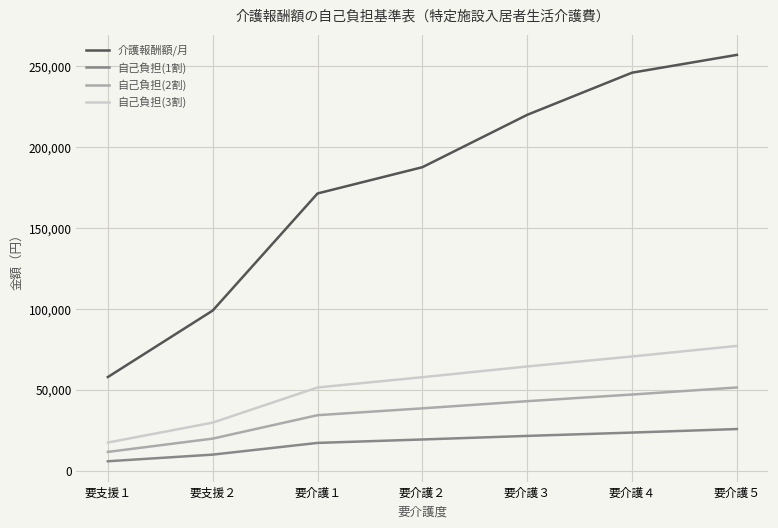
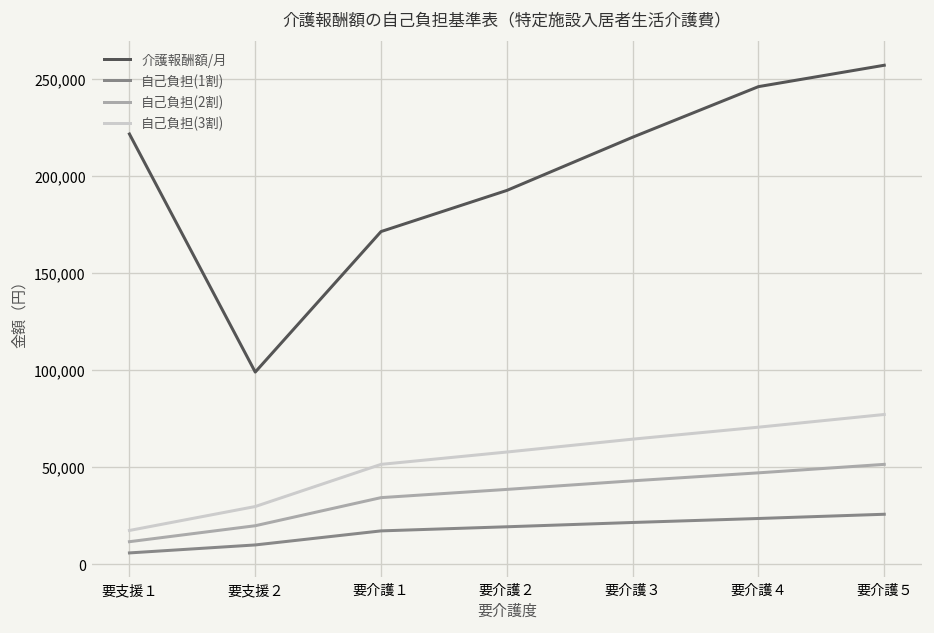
介護報酬額/月, 要支援１: 58,000 -> 222,000
介護報酬額/月, 要介護２: 188,000 -> 193,000
